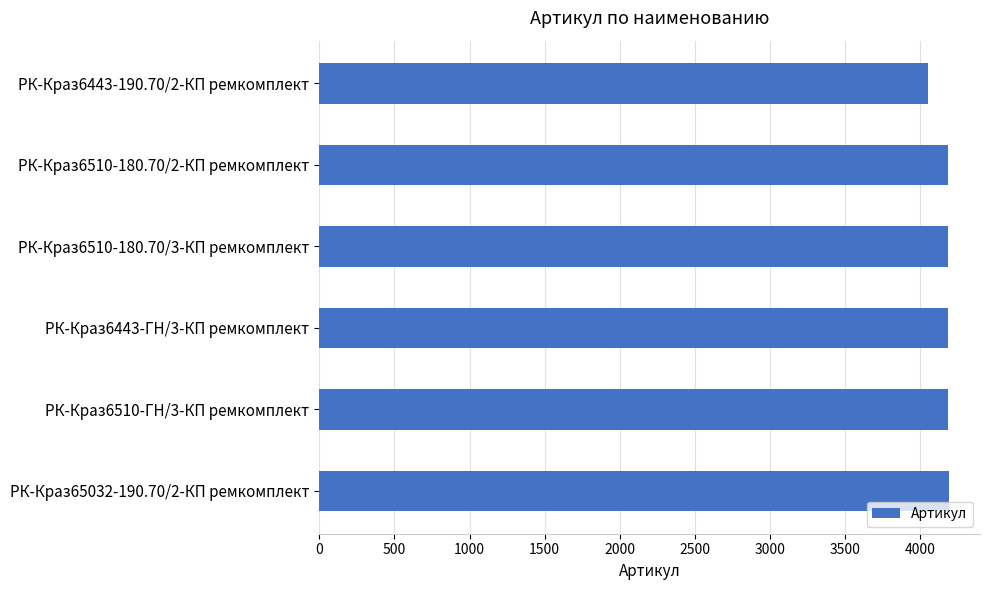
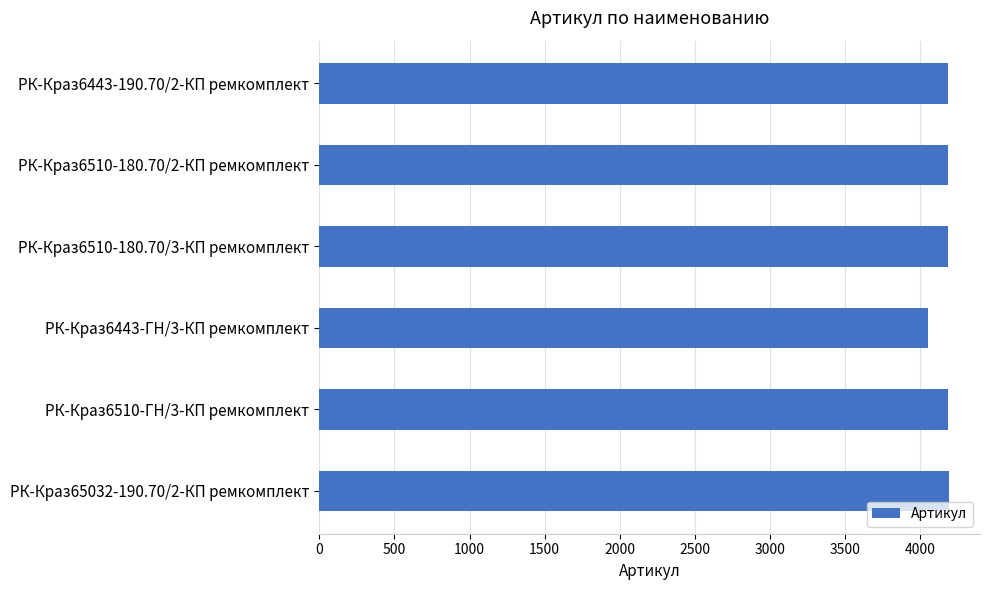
РК-Краз6443-190.70/2-КП ремкомплект: 4050 -> 4180
РК-Краз6443-ГН/3-КП ремкомплект: 4180 -> 4050
